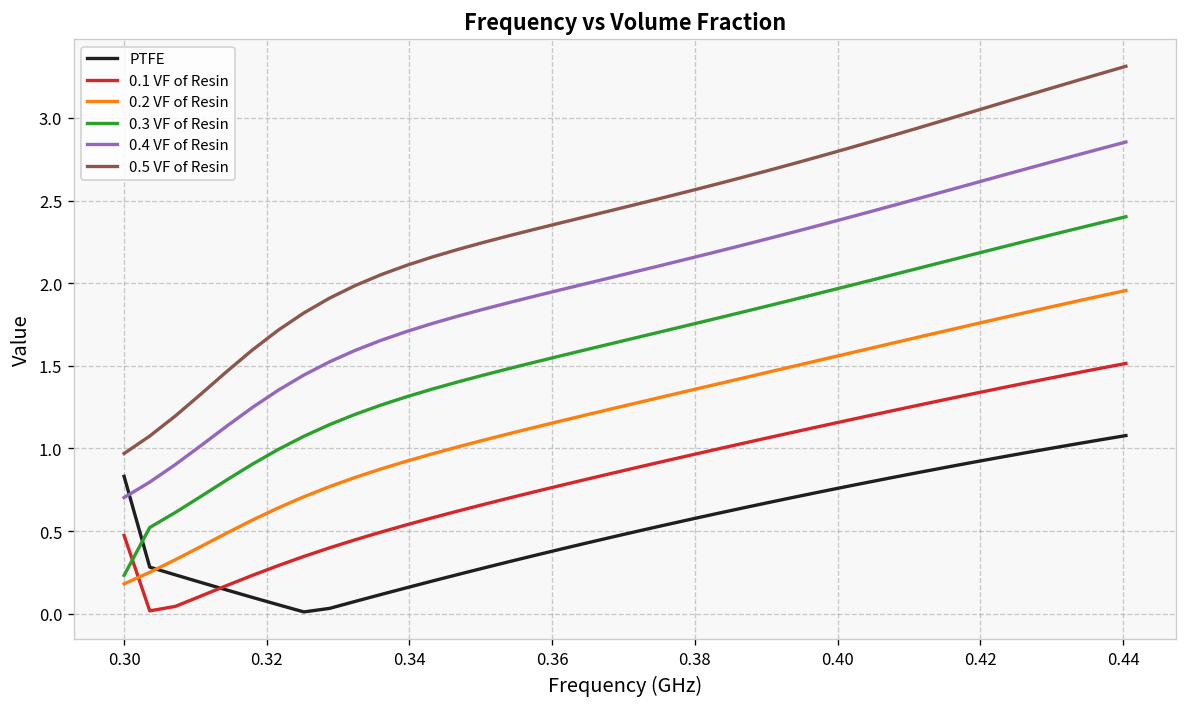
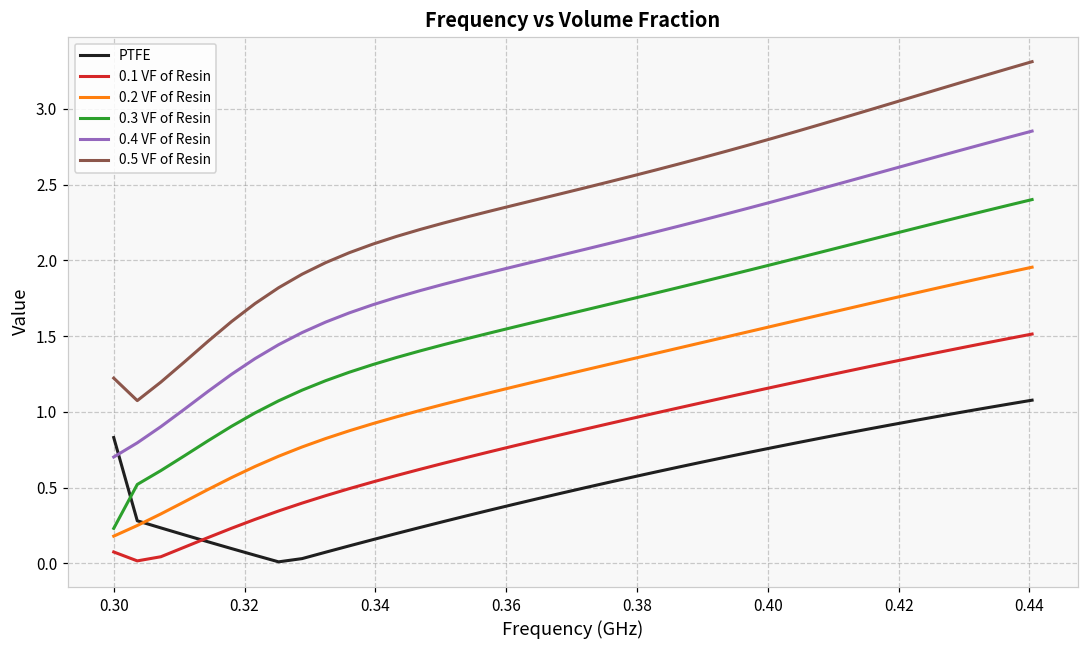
0.1 VF of Resin, 0.30: 0.47 -> 0.08
0.5 VF of Resin, 0.30: 0.97 -> 1.22
